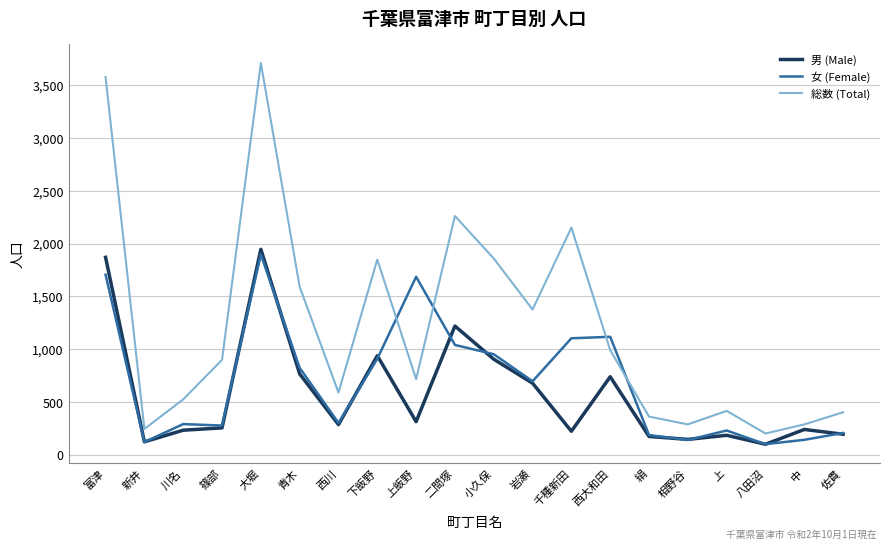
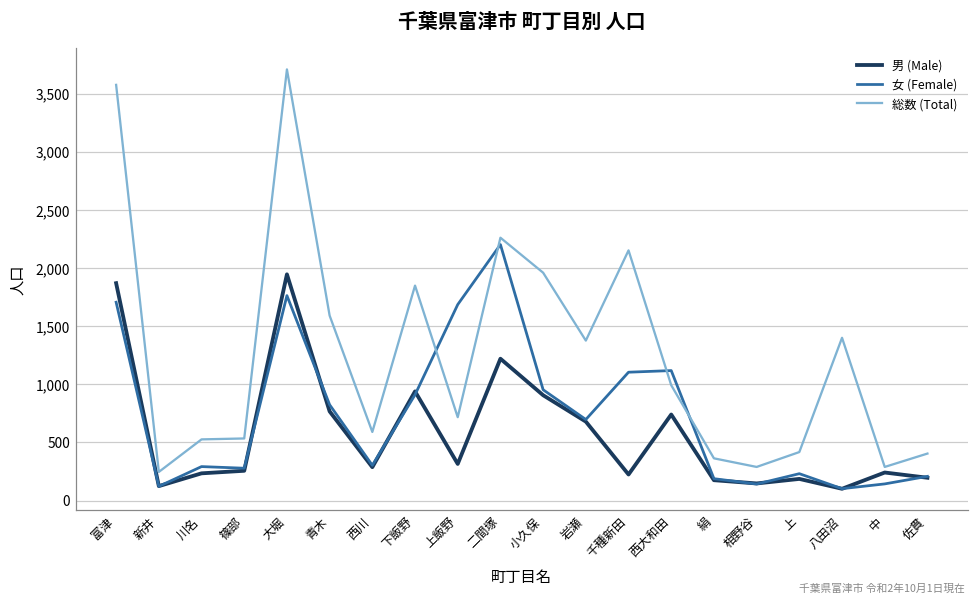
総数 (Total), 篠部: 900 -> 530
女 (Female), 大堀: 1,900 -> 1,760
女 (Female), 二間塚: 1,040 -> 2,200
総数 (Total), 小久保: 1,860 -> 1,960
総数 (Total), 八田沼: 200 -> 1,400
